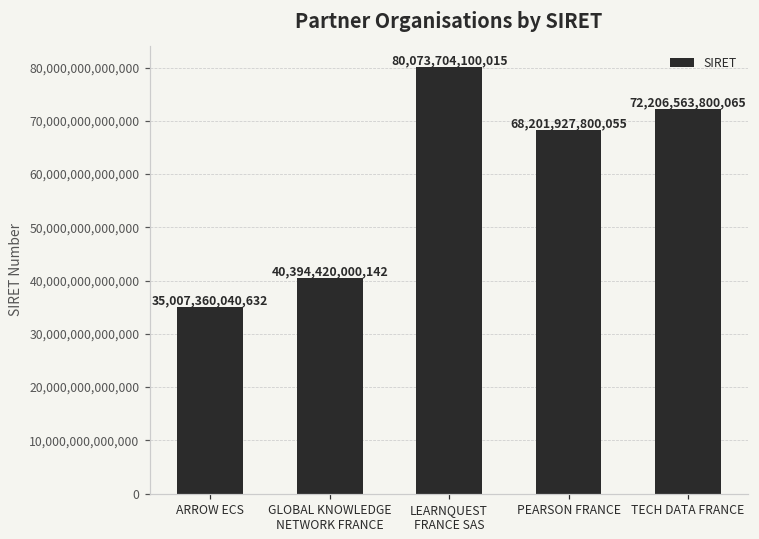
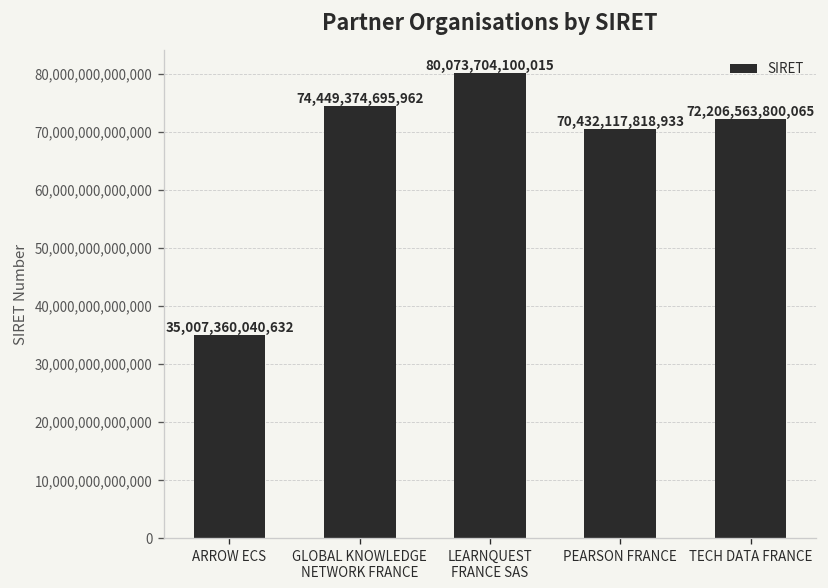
GLOBAL KNOWLEDGE NETWORK FRANCE: 40,394,420,000,142 -> 74,449,374,695,962
PEARSON FRANCE: 68,201,927,800,055 -> 70,432,117,818,933
